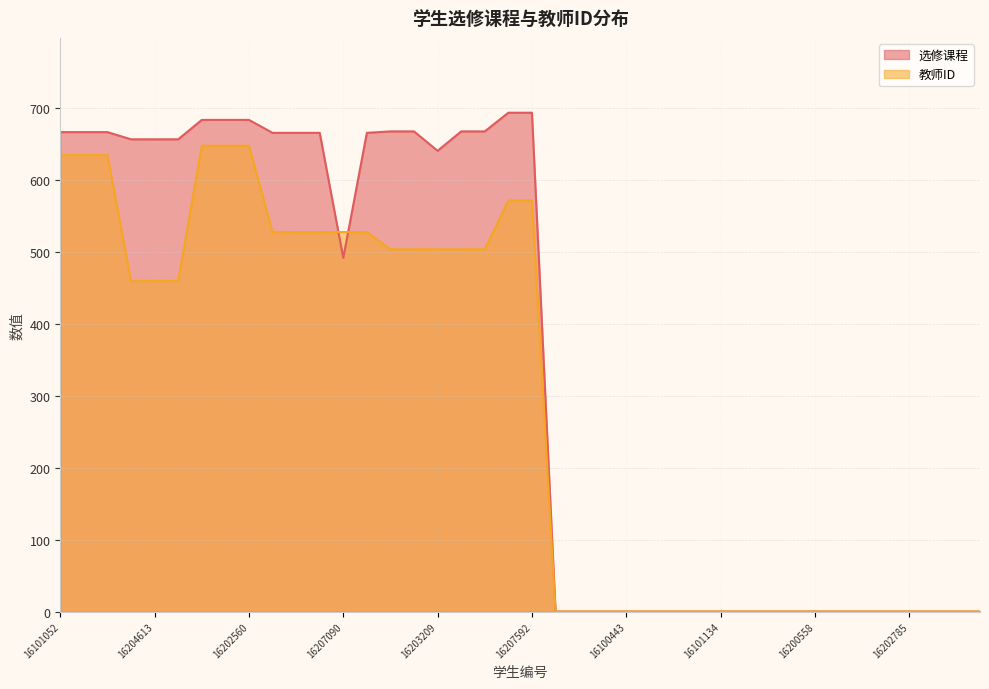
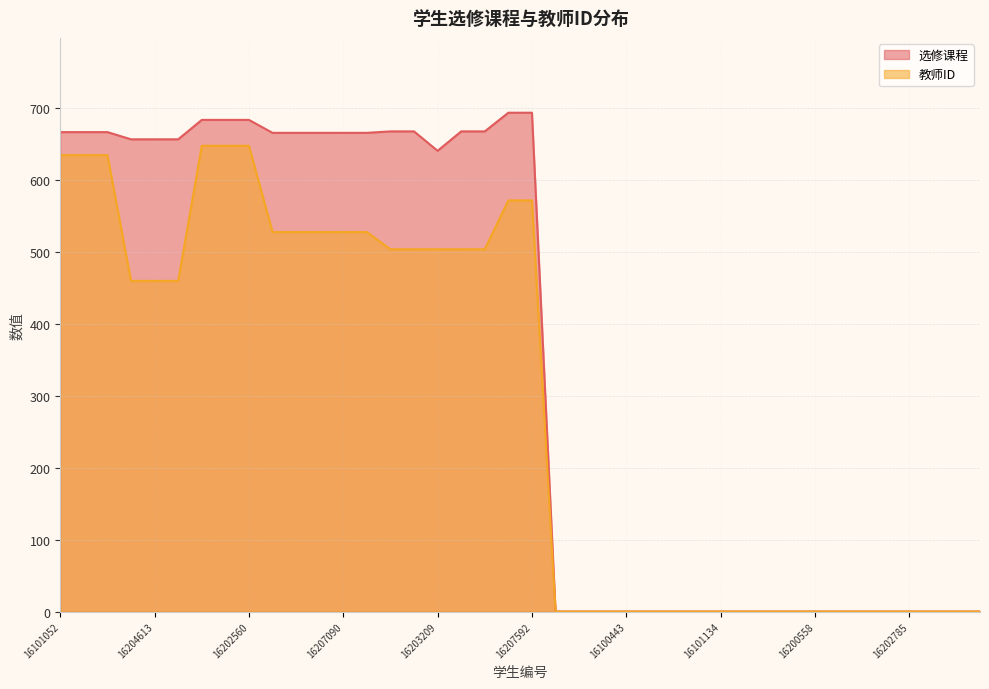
选修课程, 16207090: 490 -> 670
